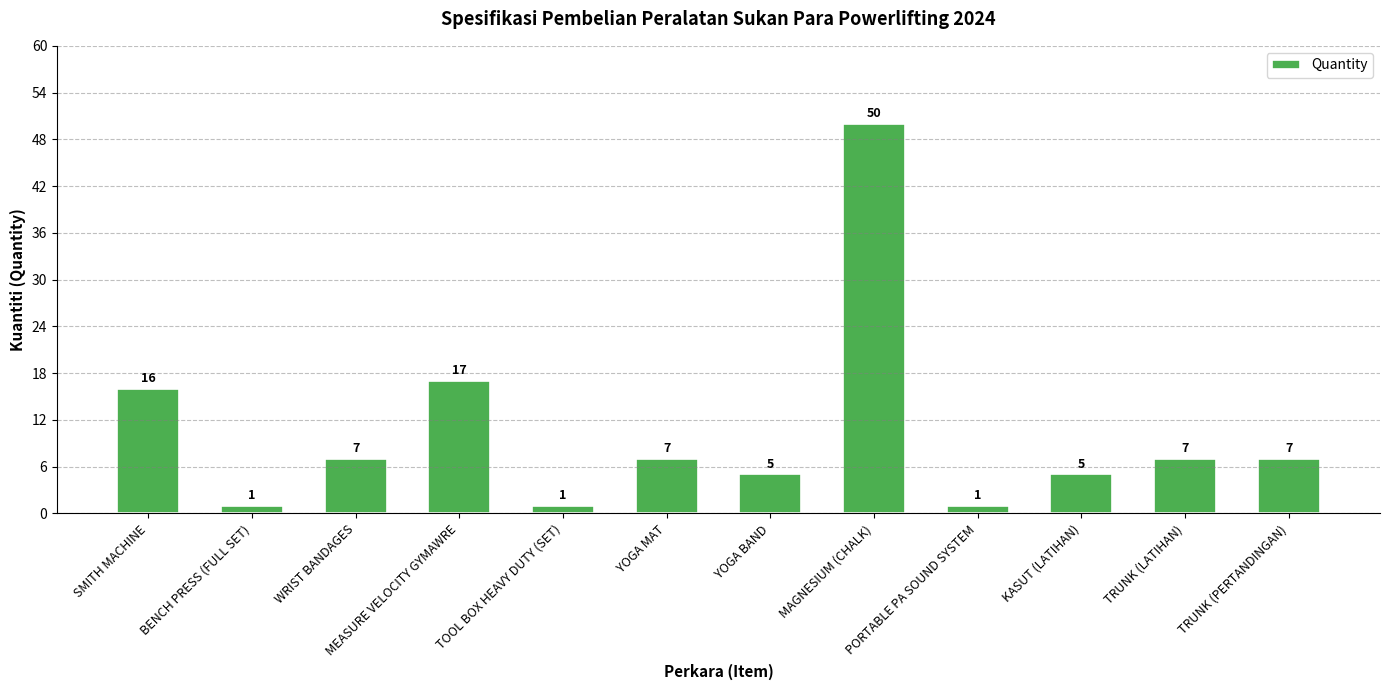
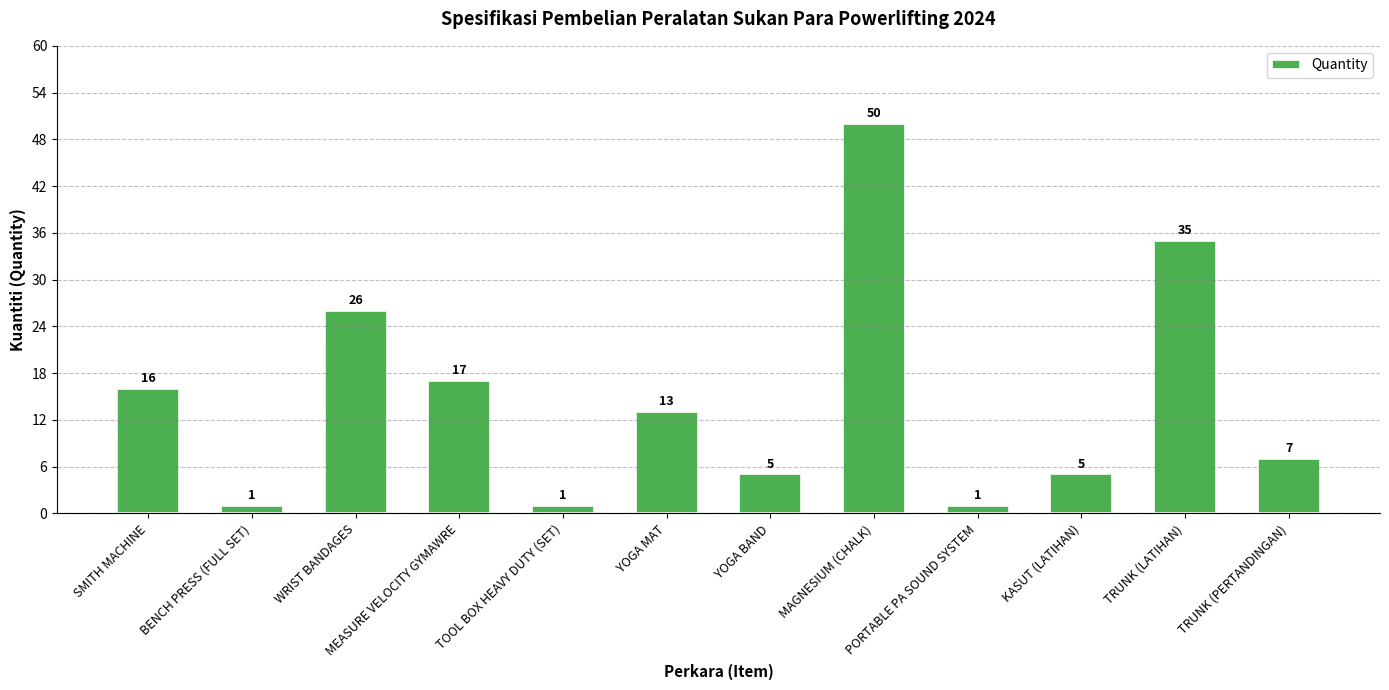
WRIST BANDAGES: 7 -> 26
YOGA MAT: 7 -> 13
TRUNK (LATIHAN): 7 -> 35
